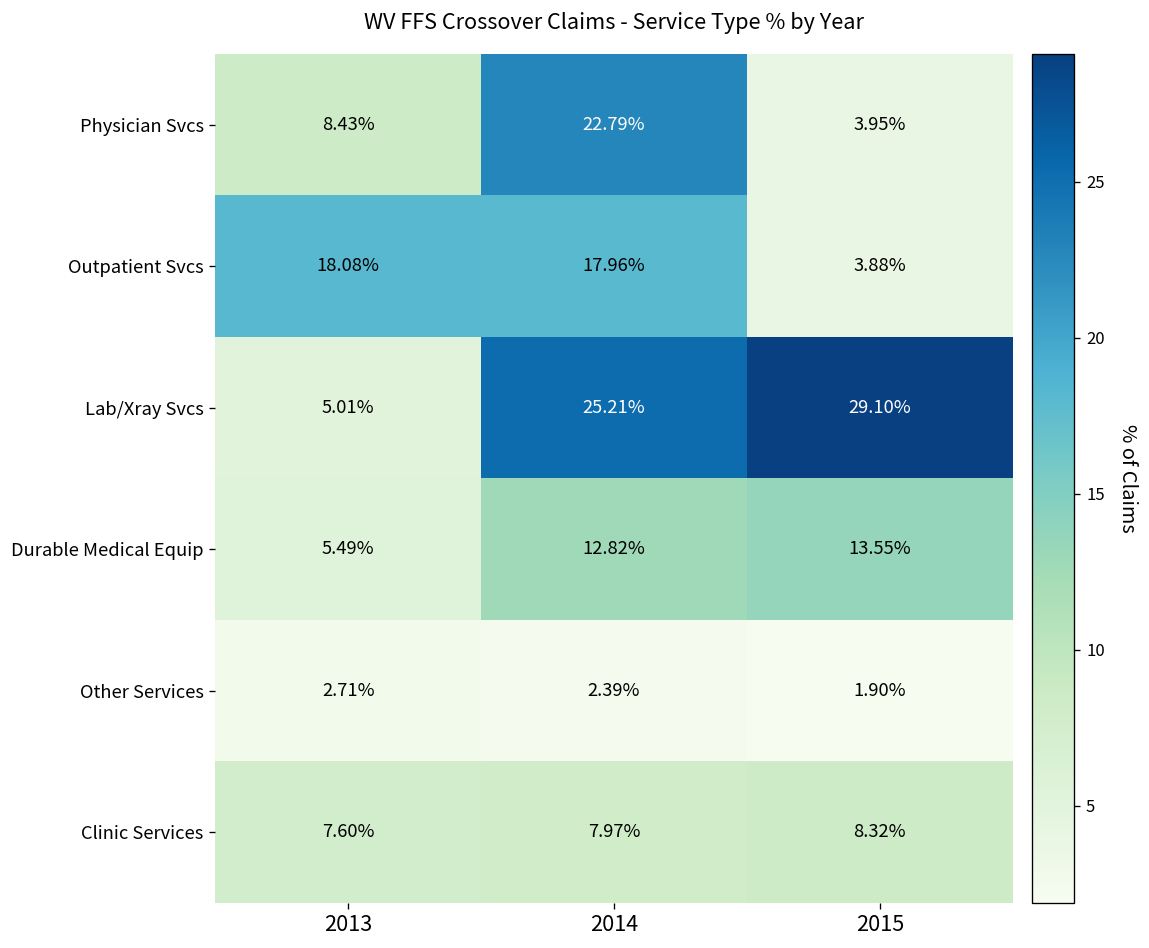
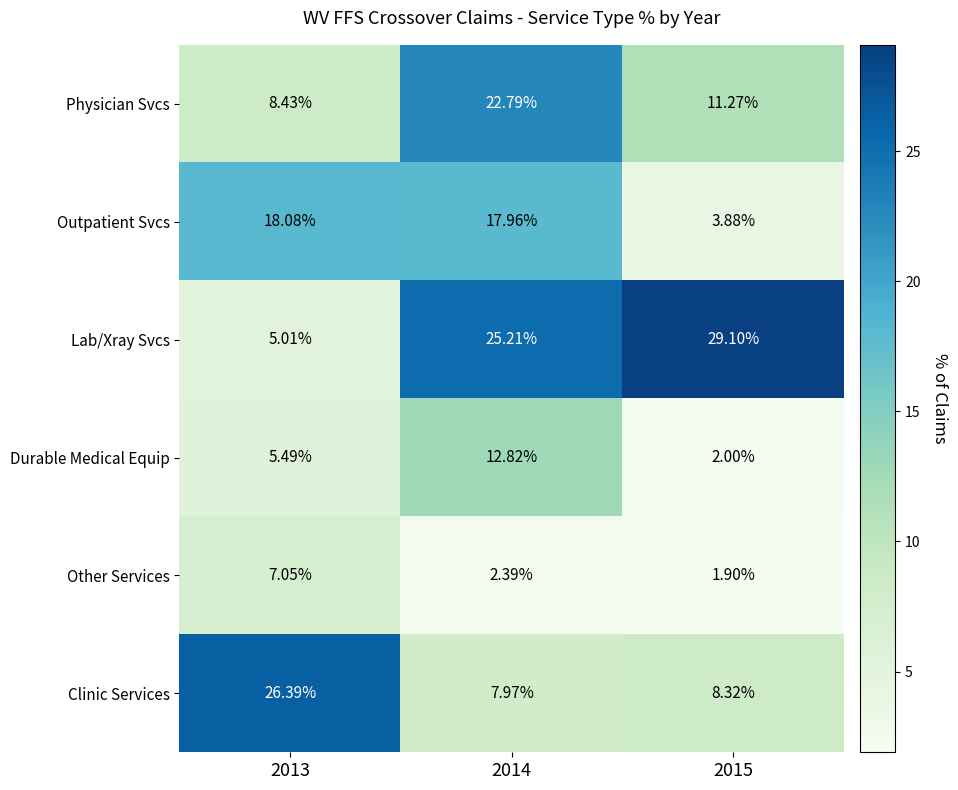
Physician Svcs, 2015: 3.95% -> 11.27%
Durable Medical Equip, 2015: 13.55% -> 2.00%
Other Services, 2013: 2.71% -> 7.05%
Clinic Services, 2013: 7.60% -> 26.39%
